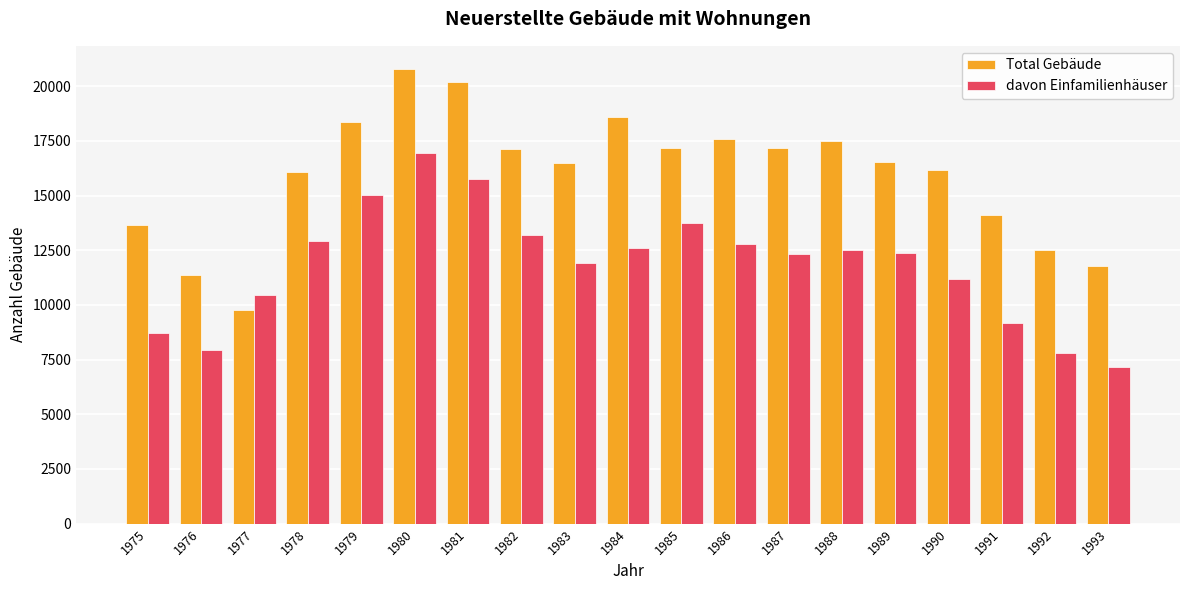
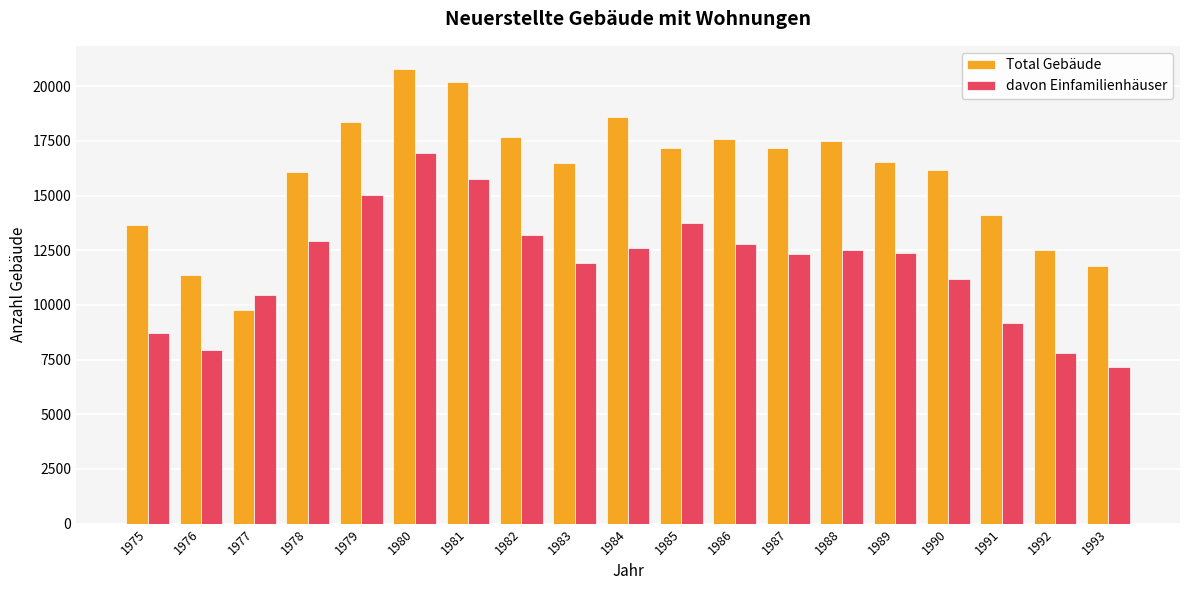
Total Gebäude, 1982: 17100 -> 17700
